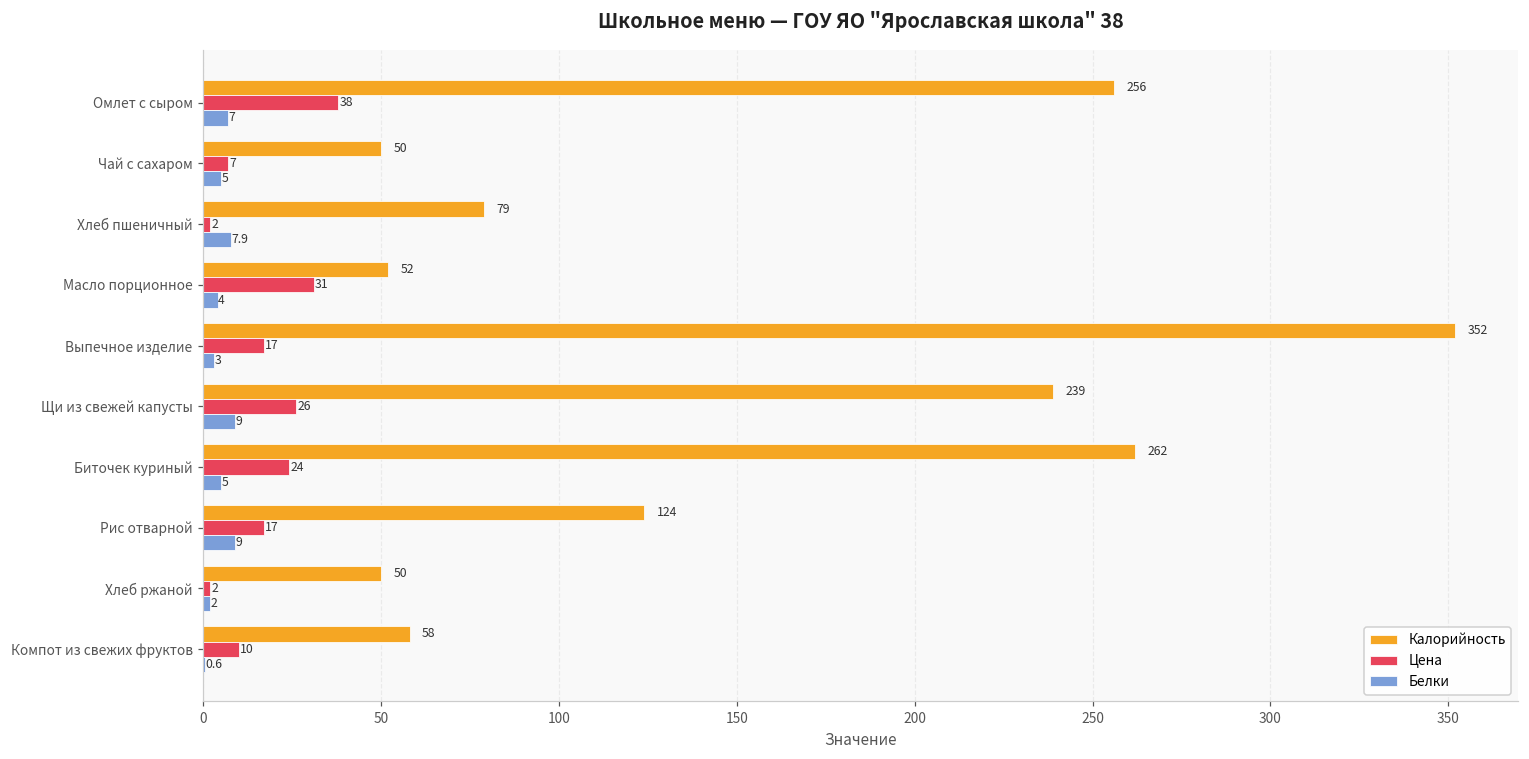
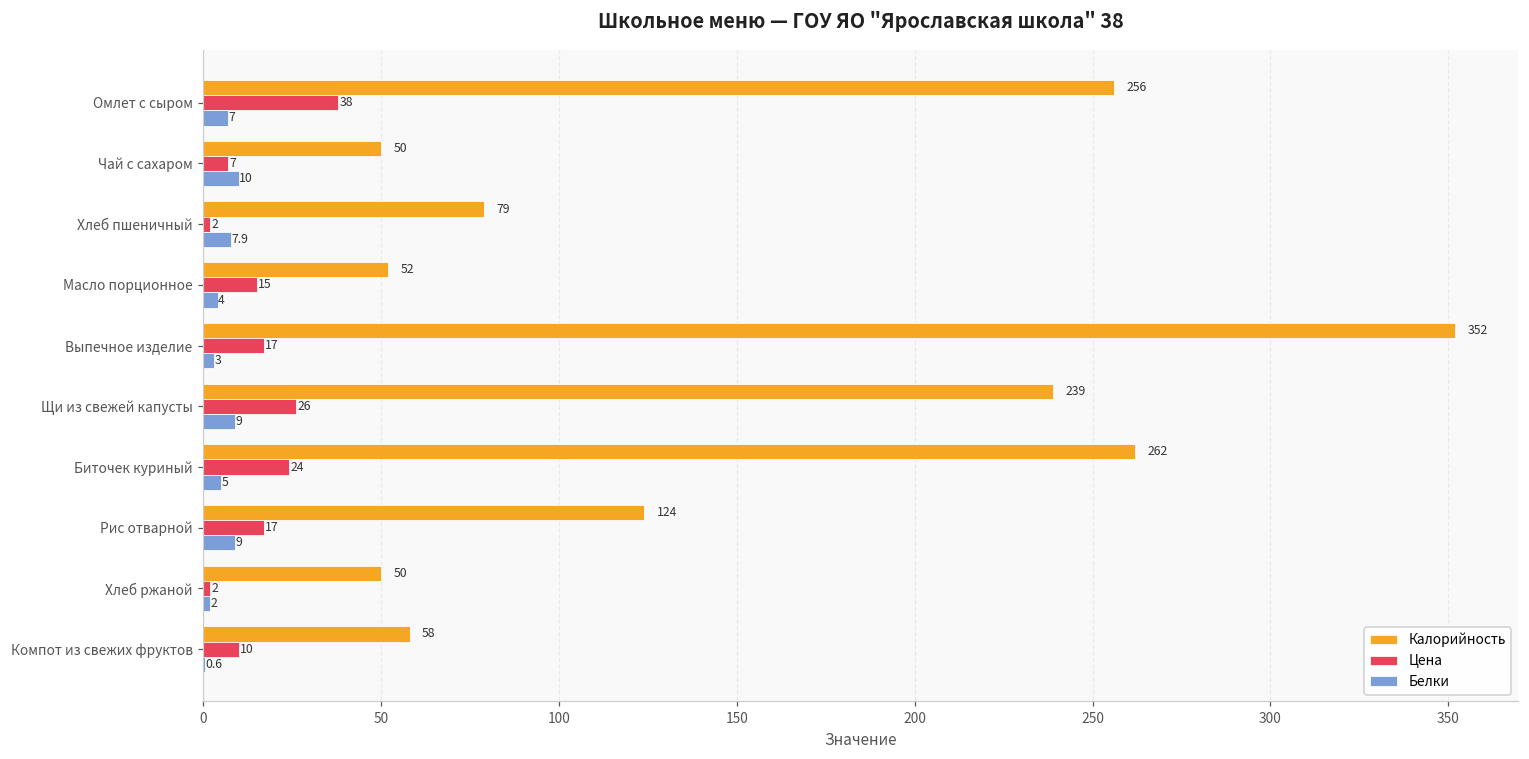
Белки, Чай с сахаром: 5 -> 10
Цена, Масло порционное: 31 -> 15
